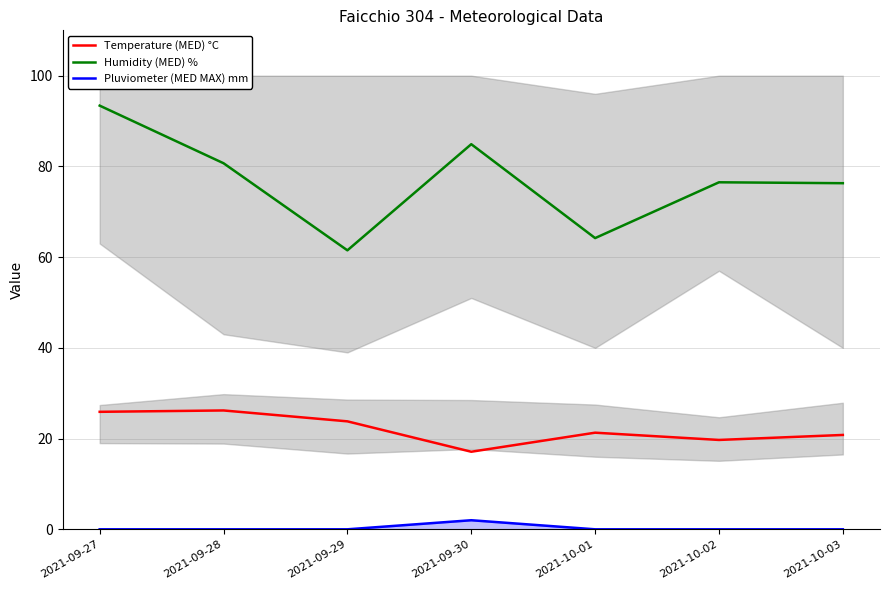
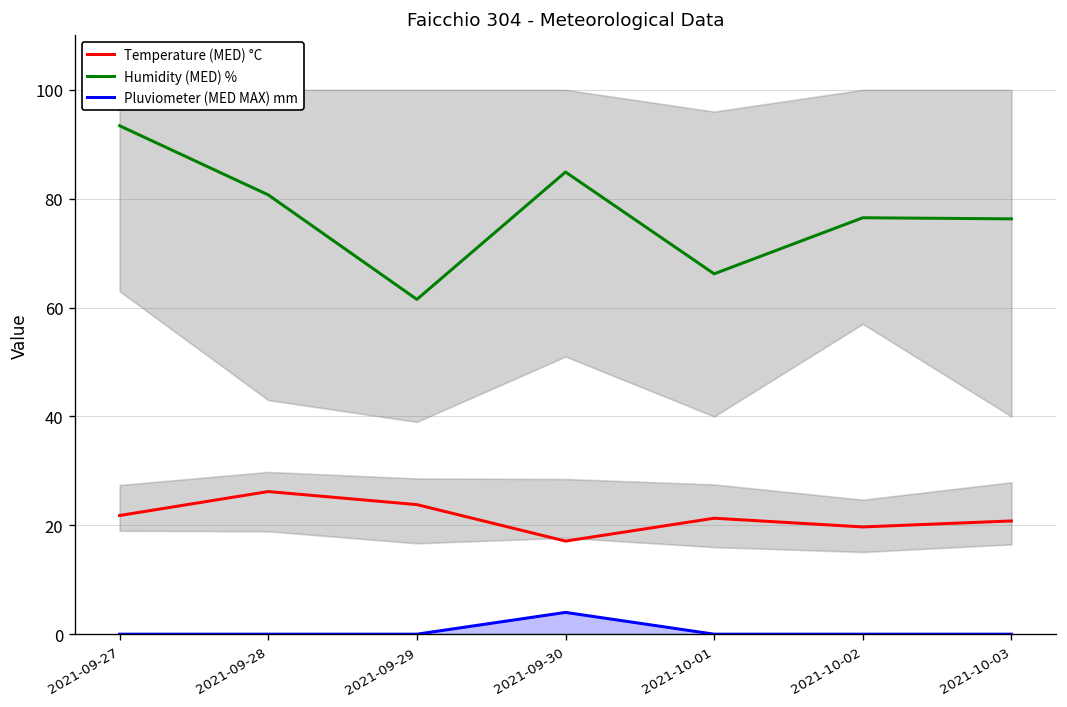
Temperature (MED) °C, 2021-09-27: 26 -> 22
Pluviometer (MED MAX) mm, 2021-09-30: 2 -> 4
Humidity (MED) %, 2021-10-01: 64 -> 66
